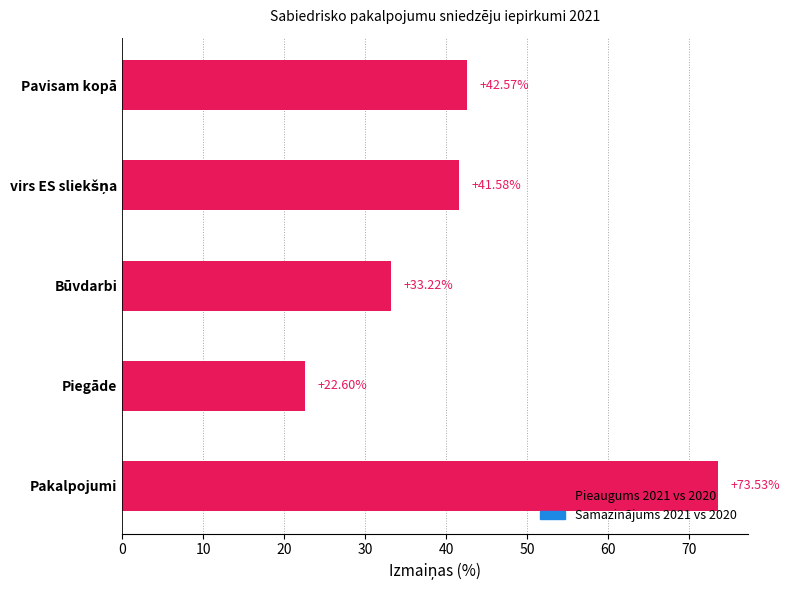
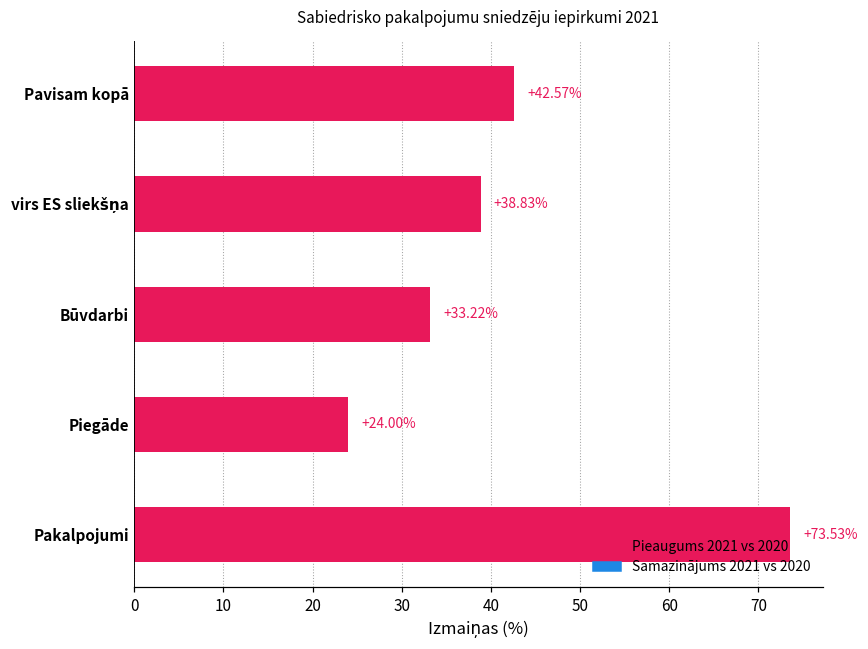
virs ES sliekšņa: +41.58% -> +38.83%
Piegāde: +22.60% -> +24.00%
